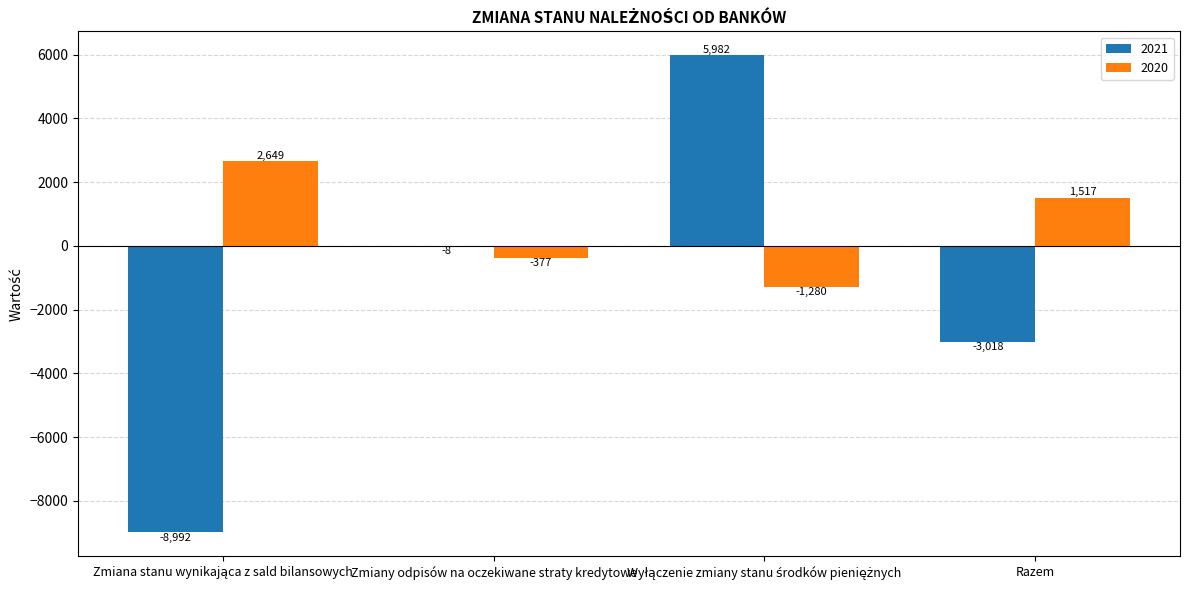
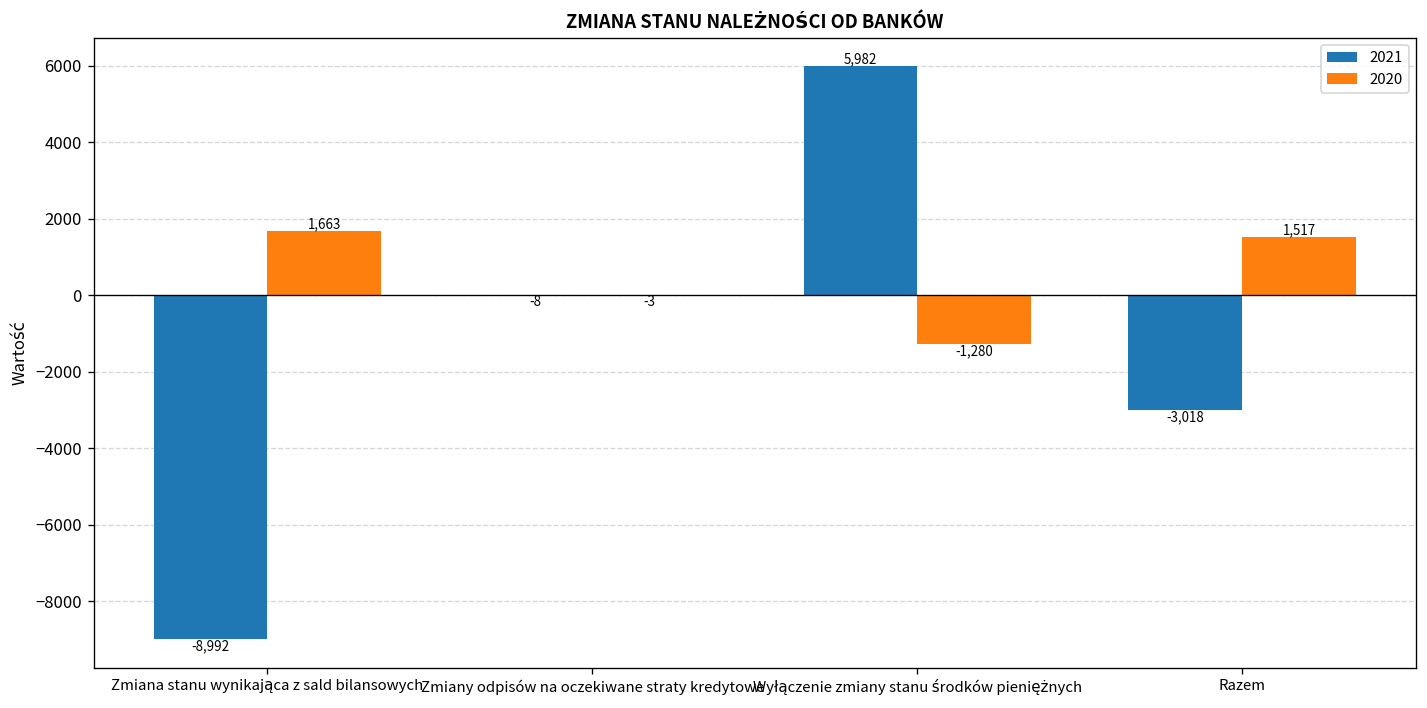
2020, Zmiana stanu wynikająca z sald bilansowych: 2,649 -> 1,663
2020, Zmiany odpisów na oczekiwane straty kredytowe: -377 -> -3
